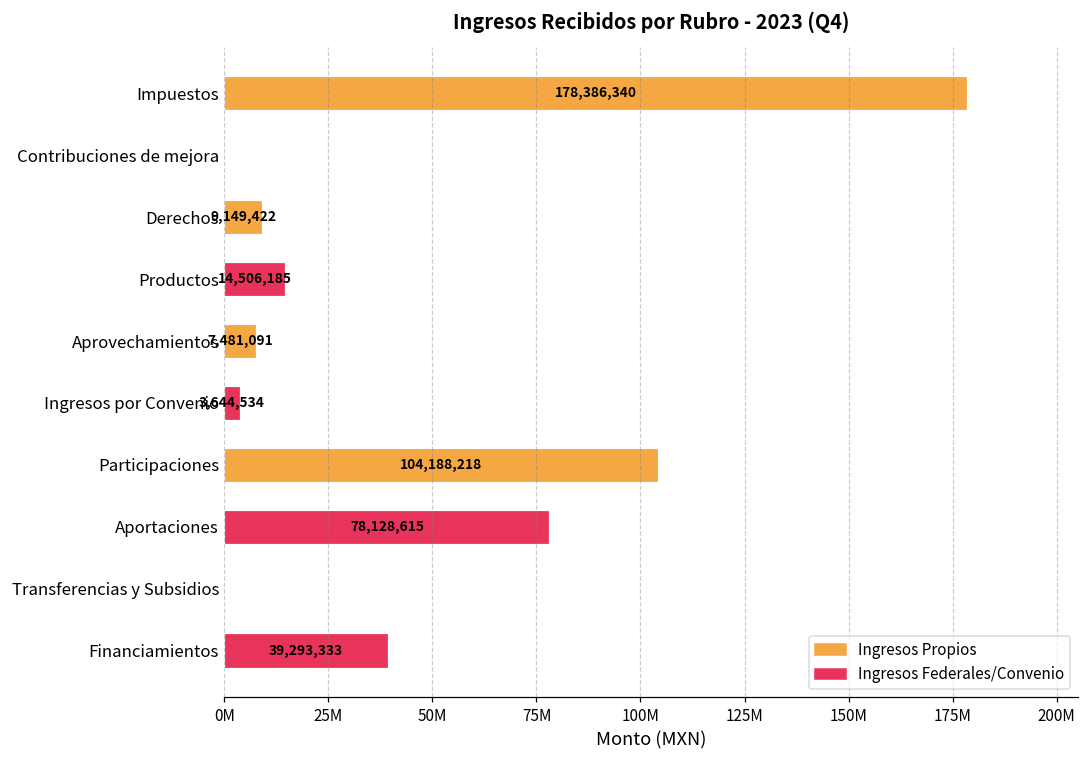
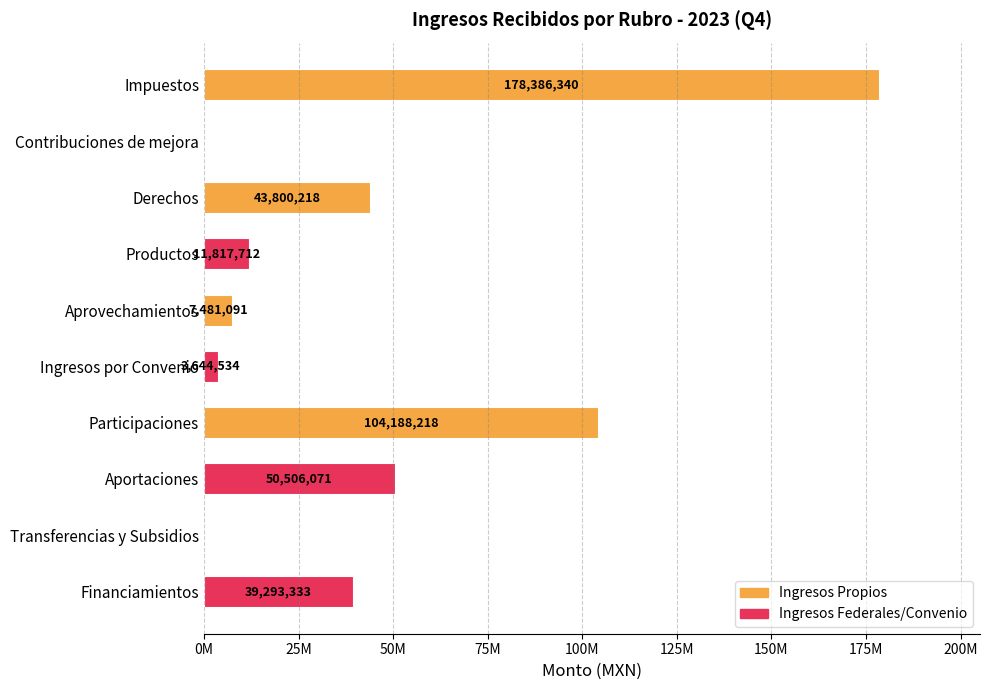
Derechos: 9,149,422 -> 43,800,218
Productos: 14,506,185 -> 11,817,712
Aportaciones: 78,128,615 -> 50,506,071
